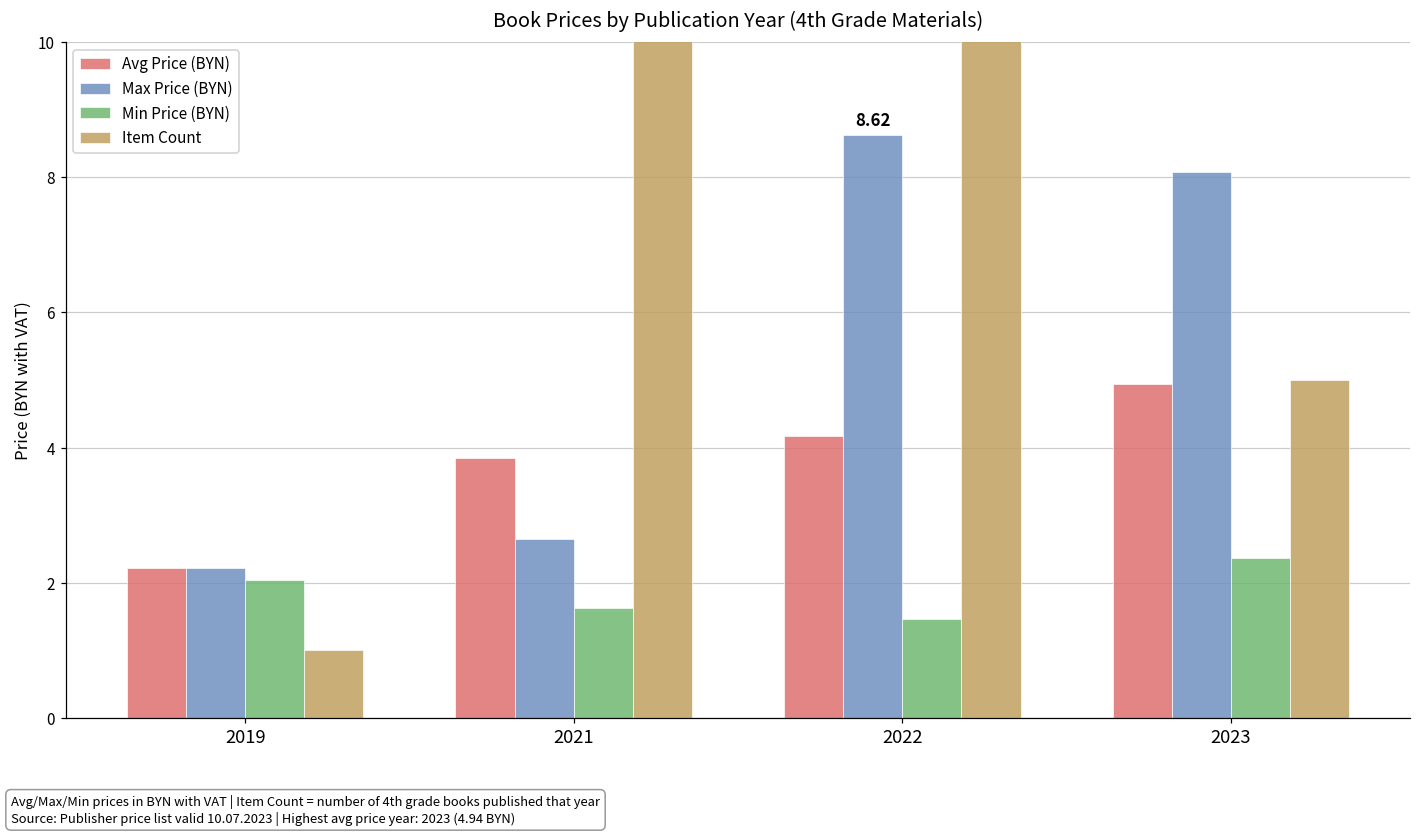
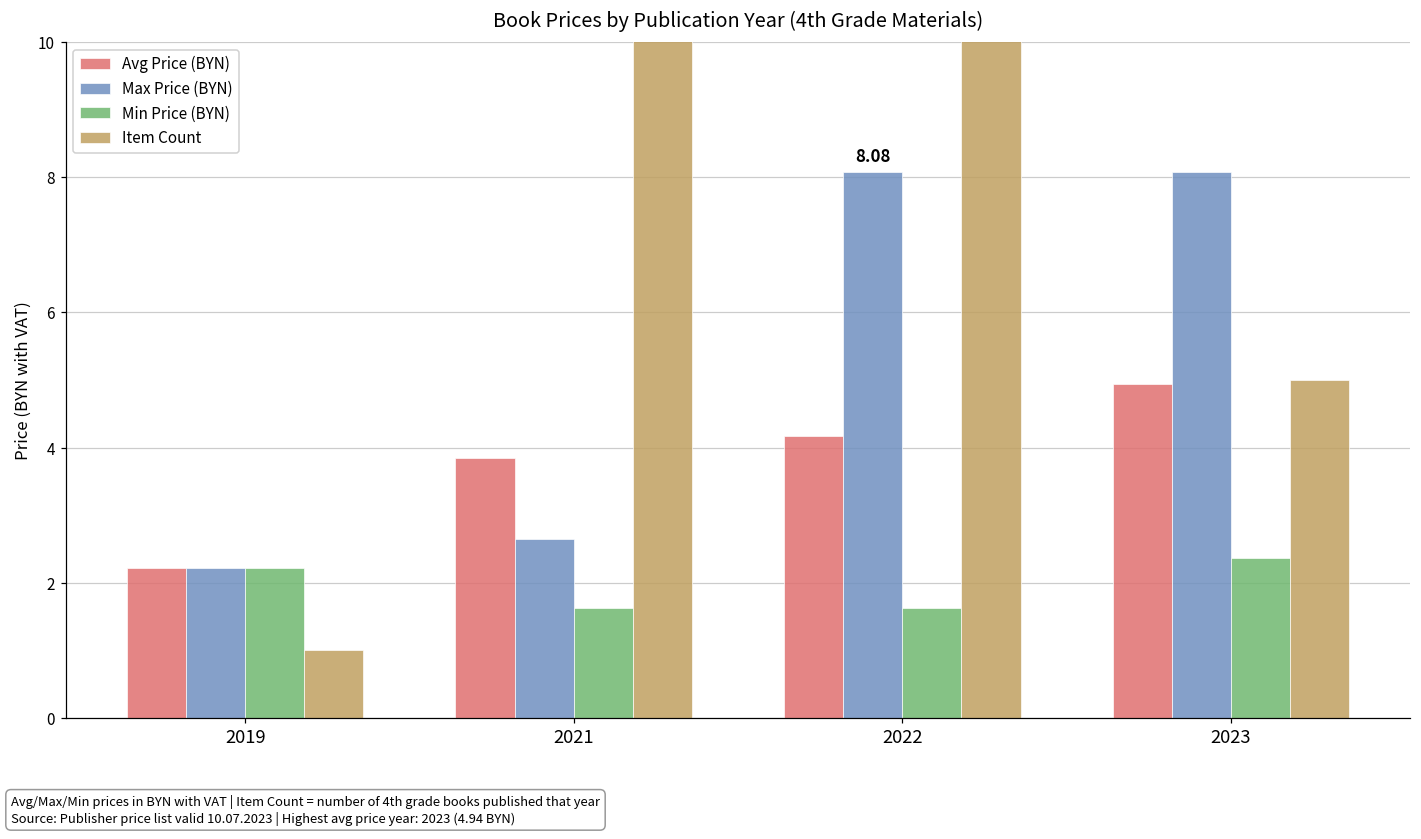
Min Price (BYN), 2019: 2.0 -> 2.2
Max Price (BYN), 2022: 8.62 -> 8.08
Min Price (BYN), 2022: 1.5 -> 1.6
